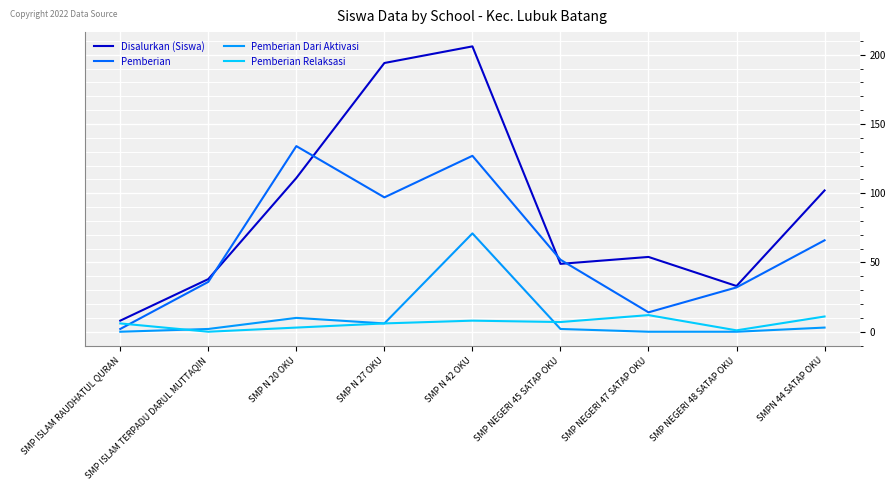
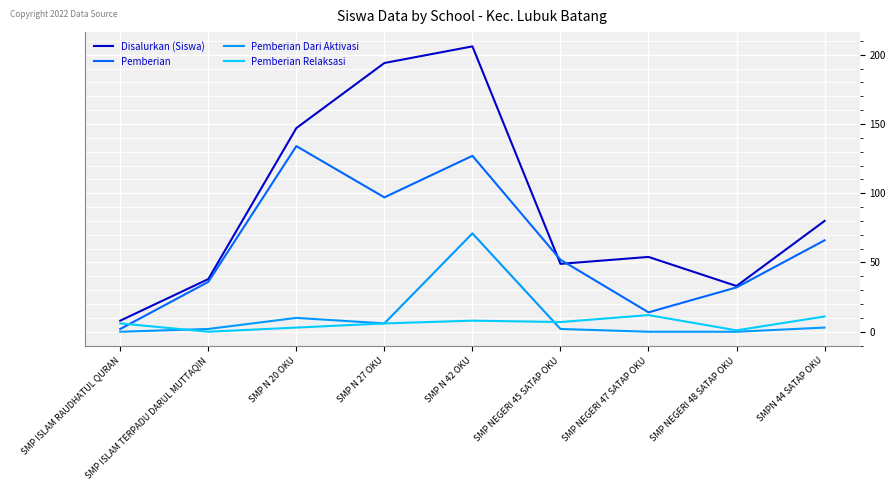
Disalurkan (Siswa), SMP N 20 OKU: 111 -> 147
Disalurkan (Siswa), SMPN 44 SATAP OKU: 102 -> 80
